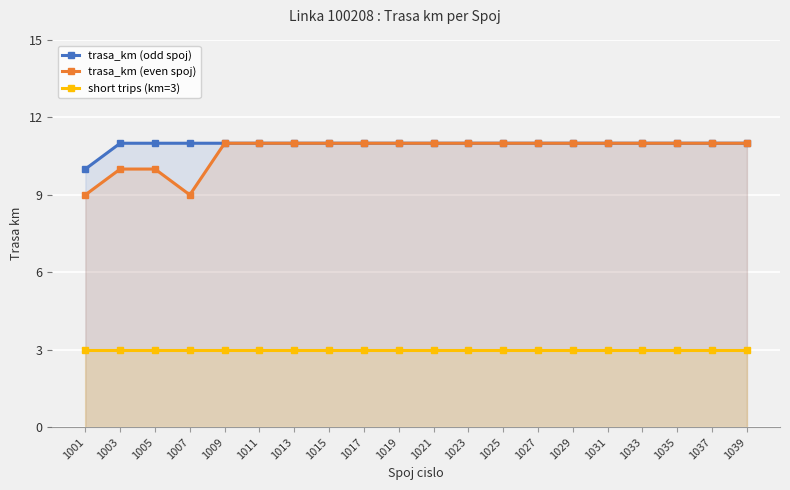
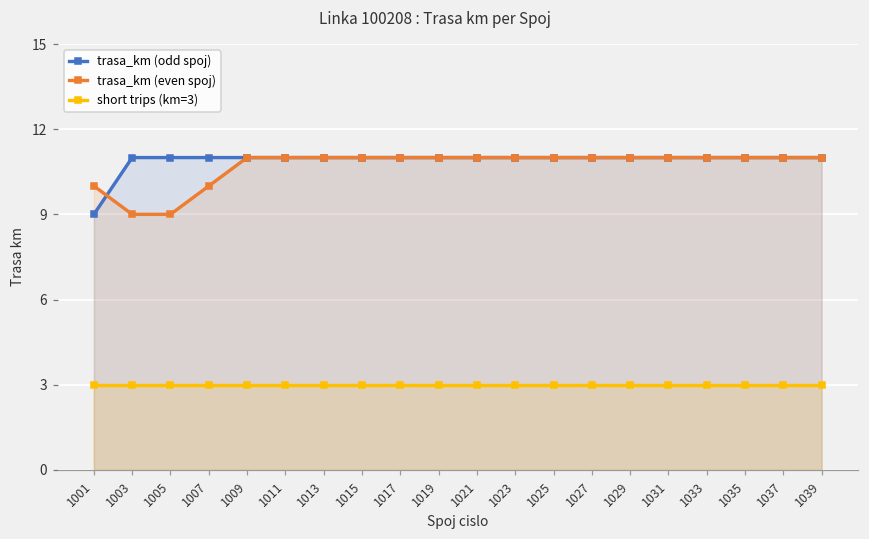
trasa_km (odd spoj), 1001: 10 -> 9
trasa_km (even spoj), 1001: 9 -> 10
trasa_km (even spoj), 1003: 10 -> 9
trasa_km (even spoj), 1005: 10 -> 9
trasa_km (even spoj), 1007: 9 -> 10
